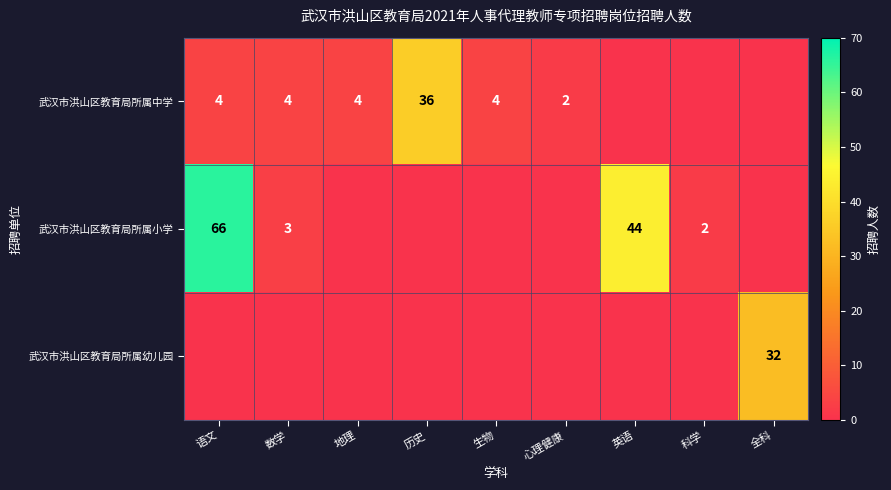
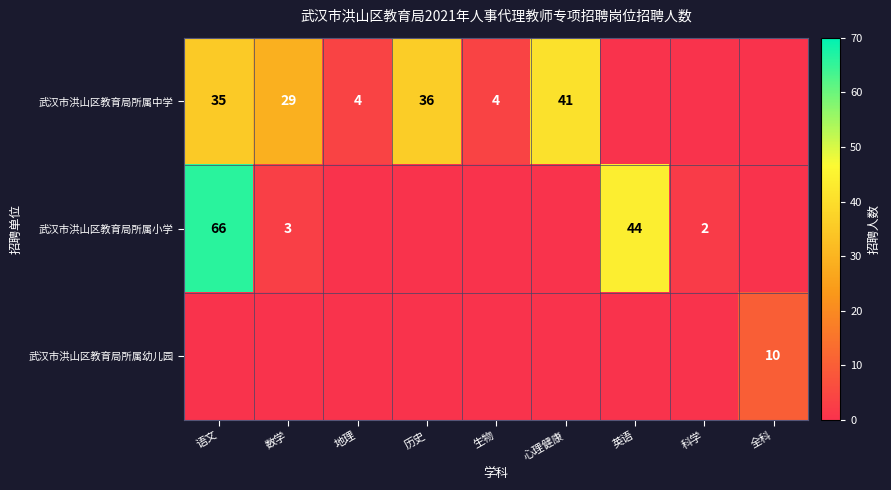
武汉市洪山区教育局所属中学, 语文: 4 -> 35
武汉市洪山区教育局所属中学, 数学: 4 -> 29
武汉市洪山区教育局所属中学, 心理健康: 2 -> 41
武汉市洪山区教育局所属幼儿园, 全科: 32 -> 10
